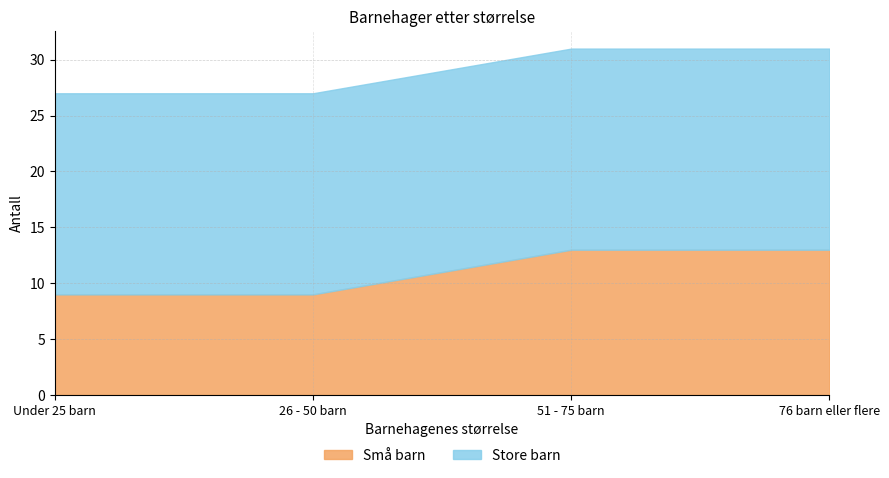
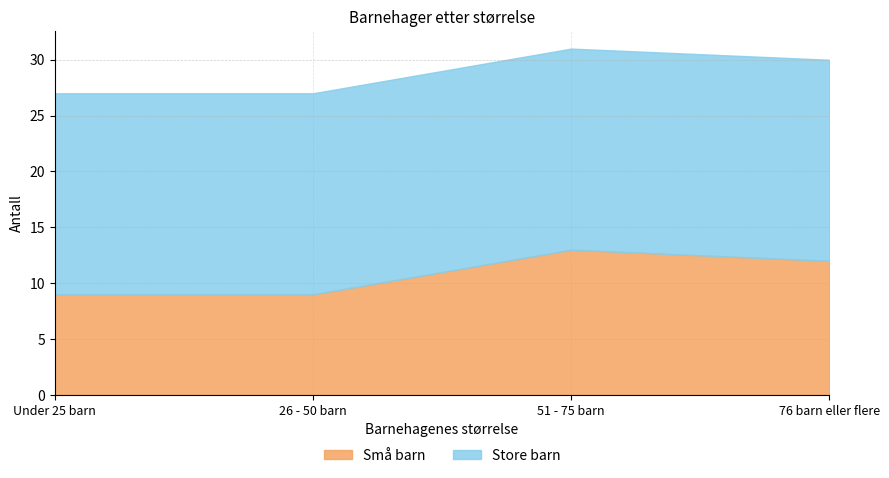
Små barn, 76 barn eller flere: 13 -> 12
